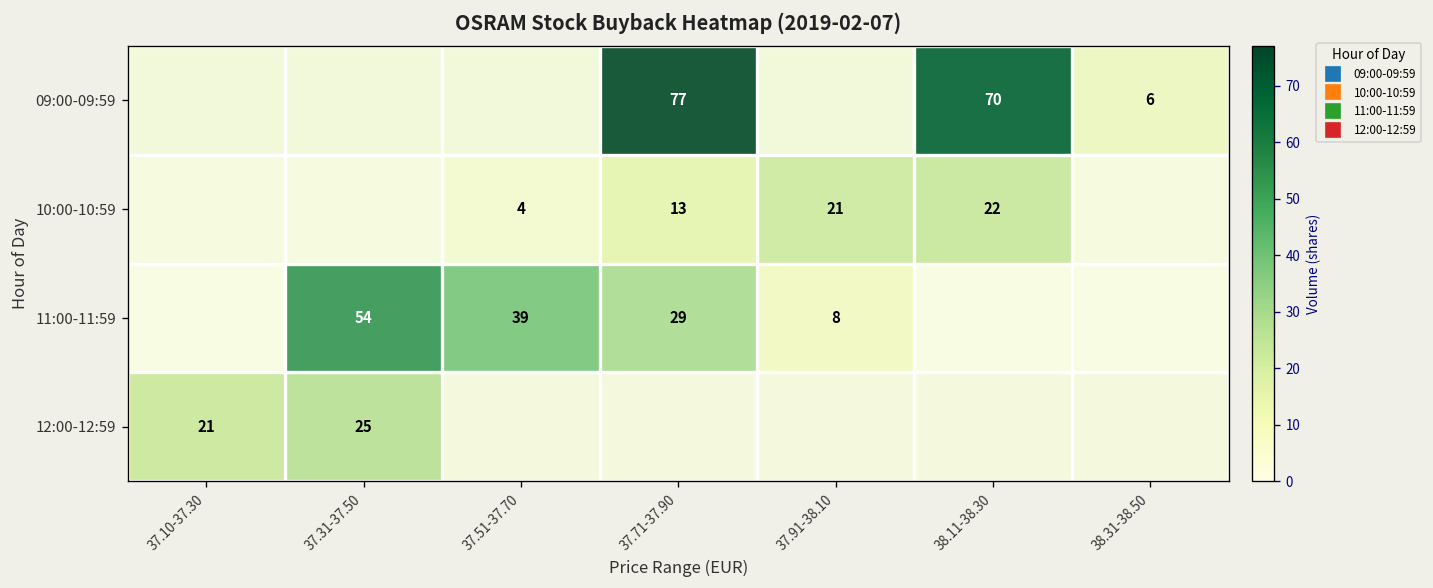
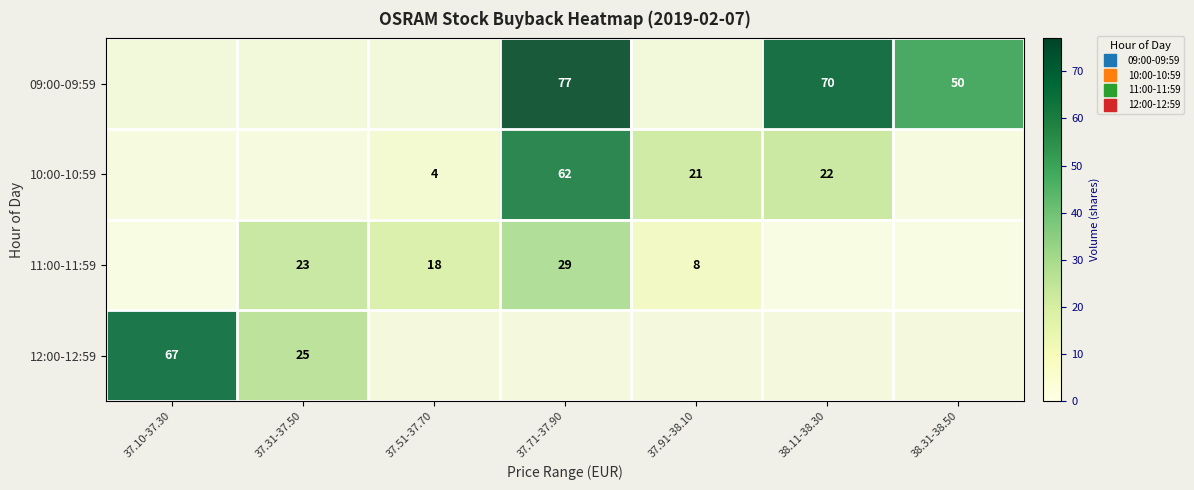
09:00-09:59, 38.31-38.50: 6 -> 50
10:00-10:59, 37.71-37.90: 13 -> 62
11:00-11:59, 37.31-37.50: 54 -> 23
11:00-11:59, 37.51-37.70: 39 -> 18
12:00-12:59, 37.10-37.30: 21 -> 67
